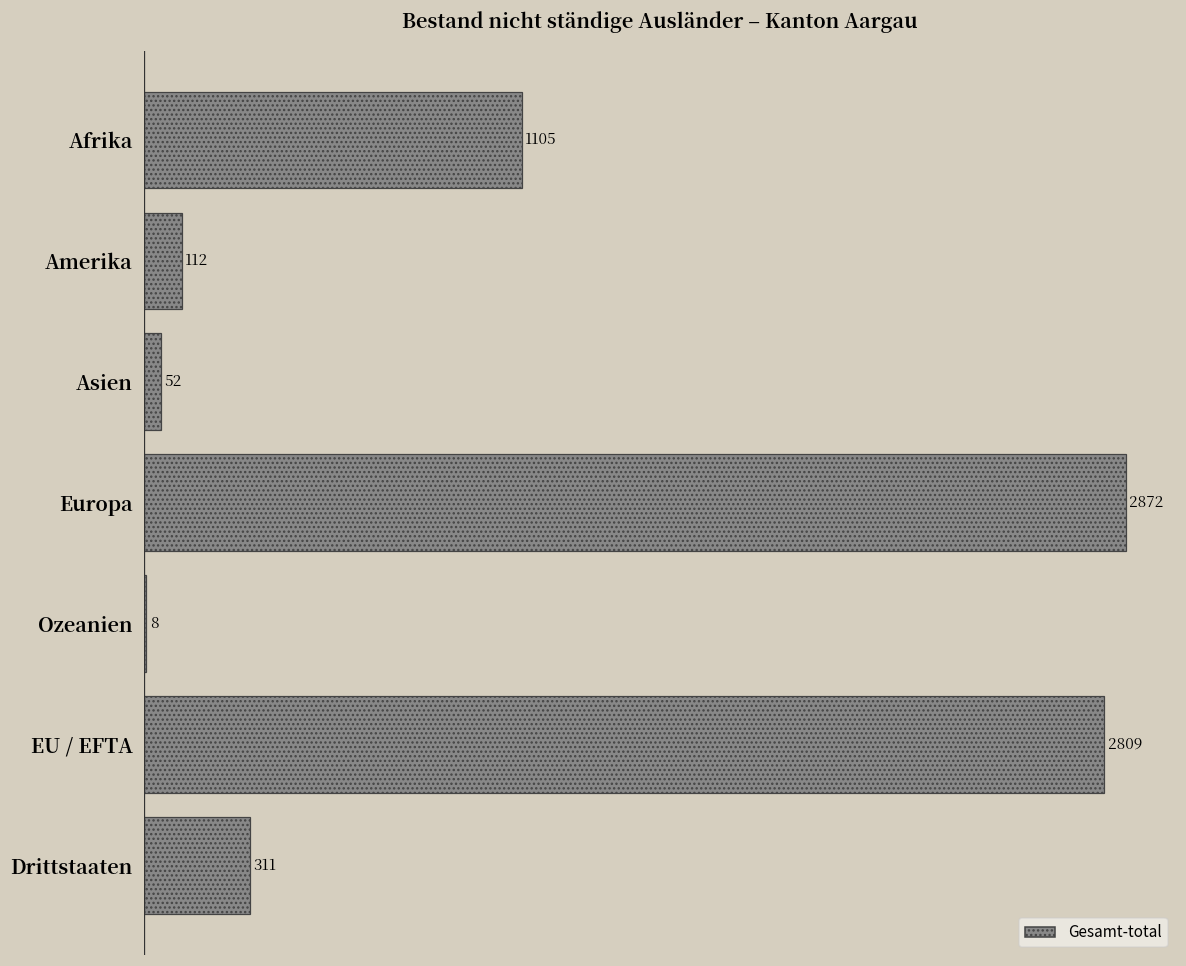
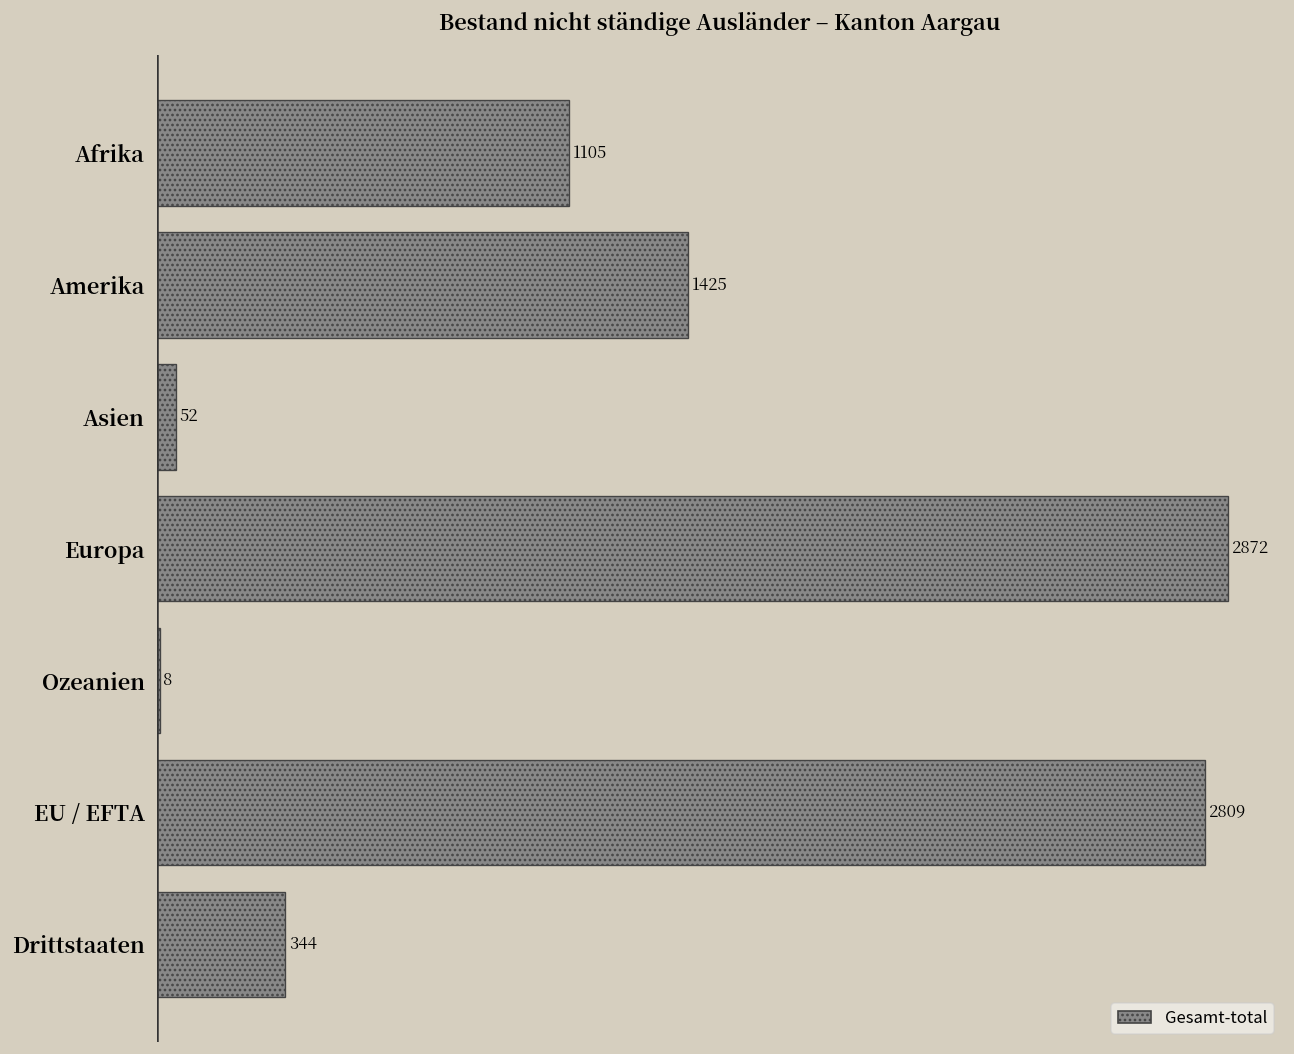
Amerika: 112 -> 1425
Drittstaaten: 311 -> 344
